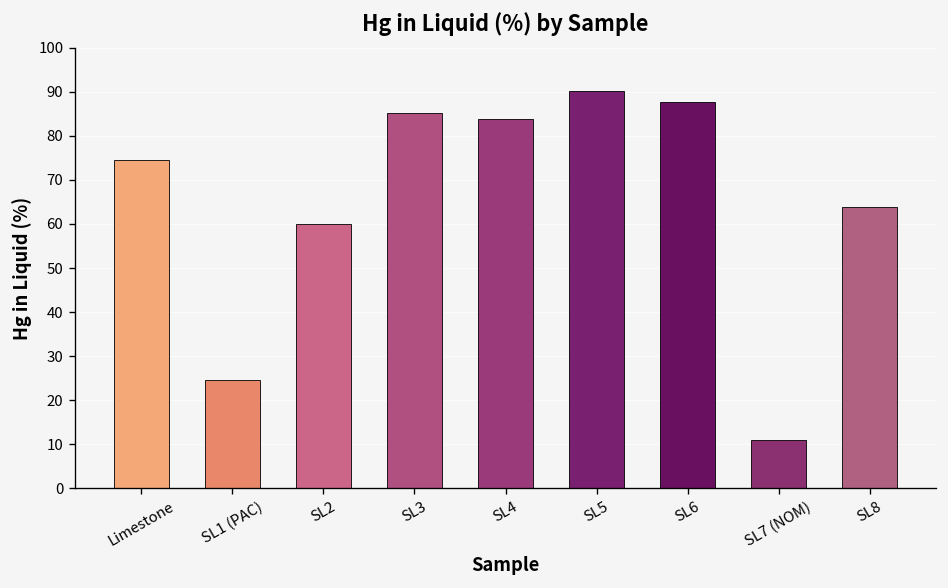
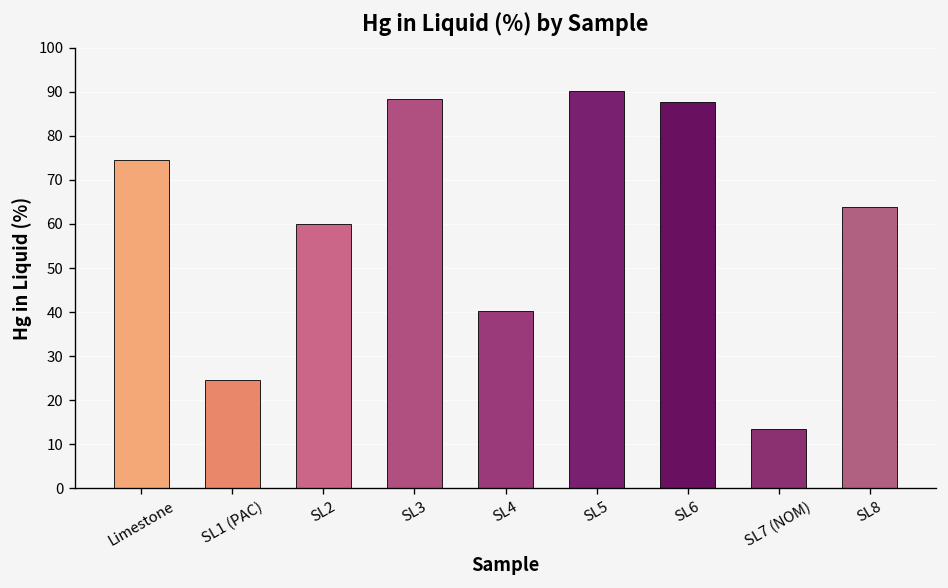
SL3: 85 -> 88
SL4: 84 -> 40
SL7 (NOM): 11 -> 13
